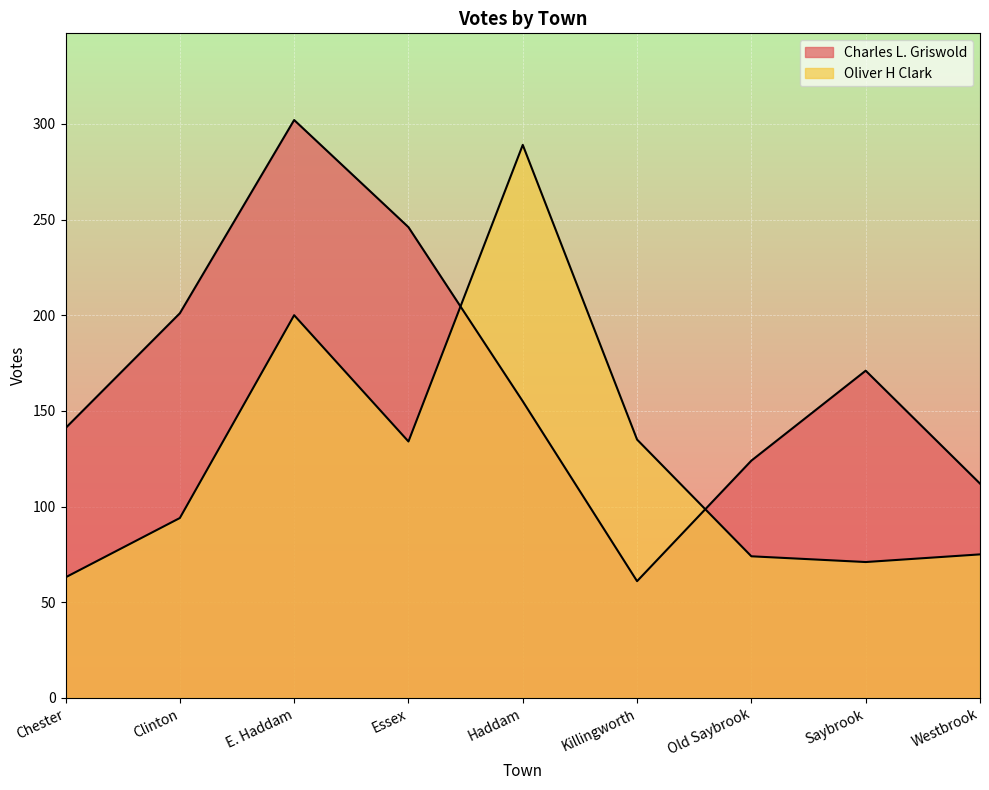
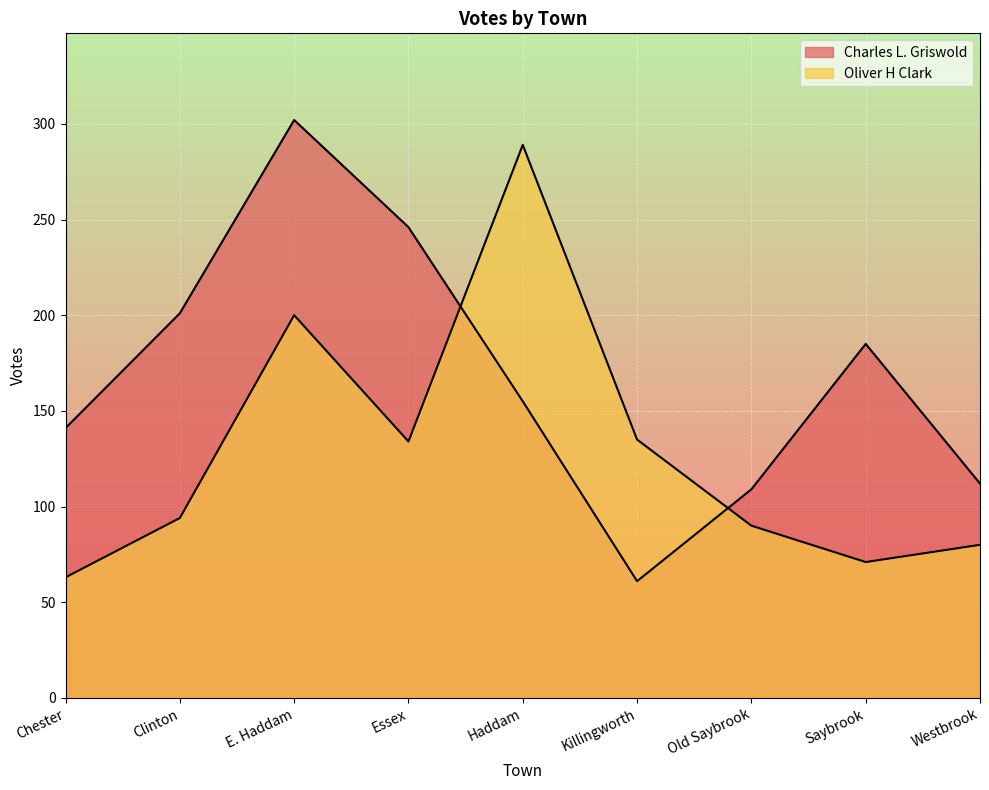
Charles L. Griswold, Old Saybrook: 124 -> 109
Oliver H Clark, Old Saybrook: 74 -> 90
Charles L. Griswold, Saybrook: 171 -> 185
Oliver H Clark, Westbrook: 75 -> 80
